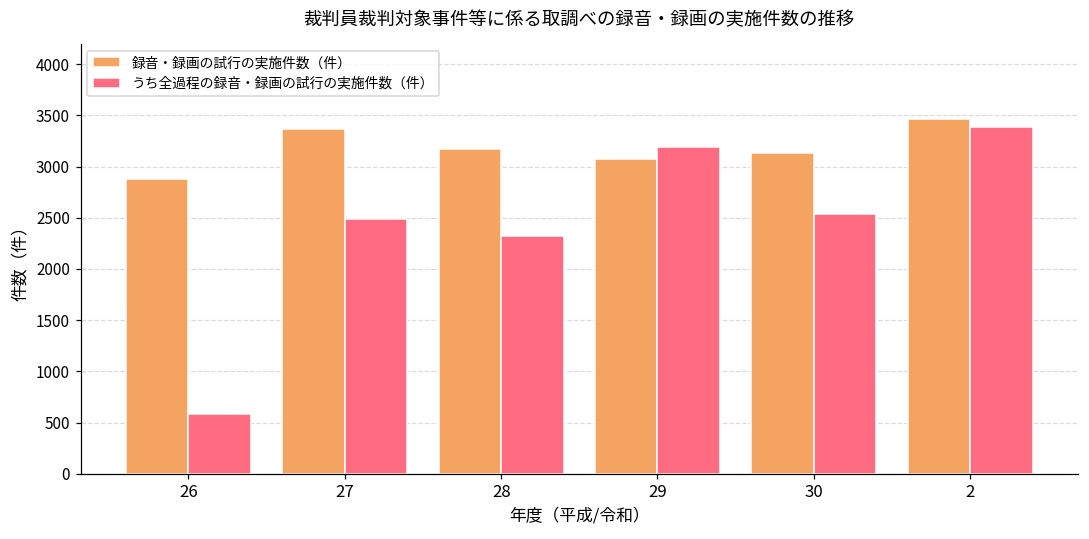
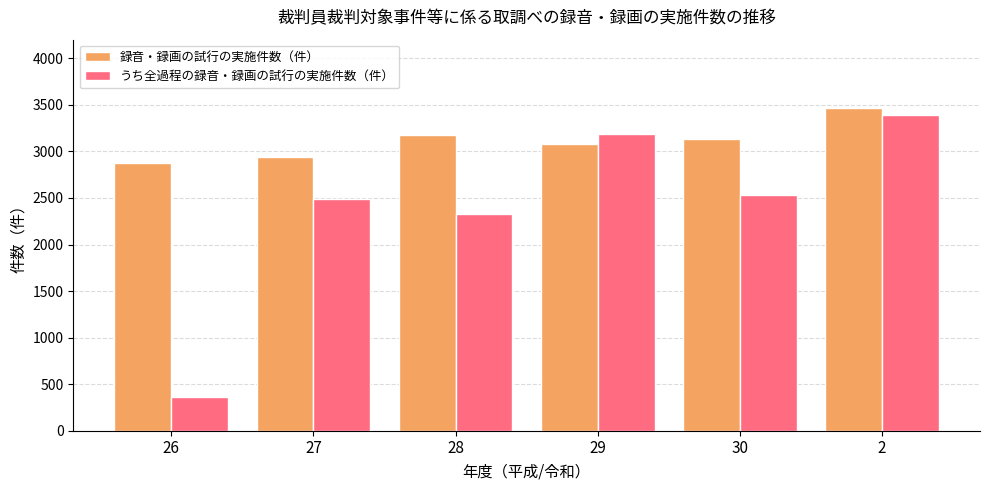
うち全過程の録音・録画の試行の実施件数（件）, 26: 600 -> 400
録音・録画の試行の実施件数（件）, 27: 3400 -> 2900
